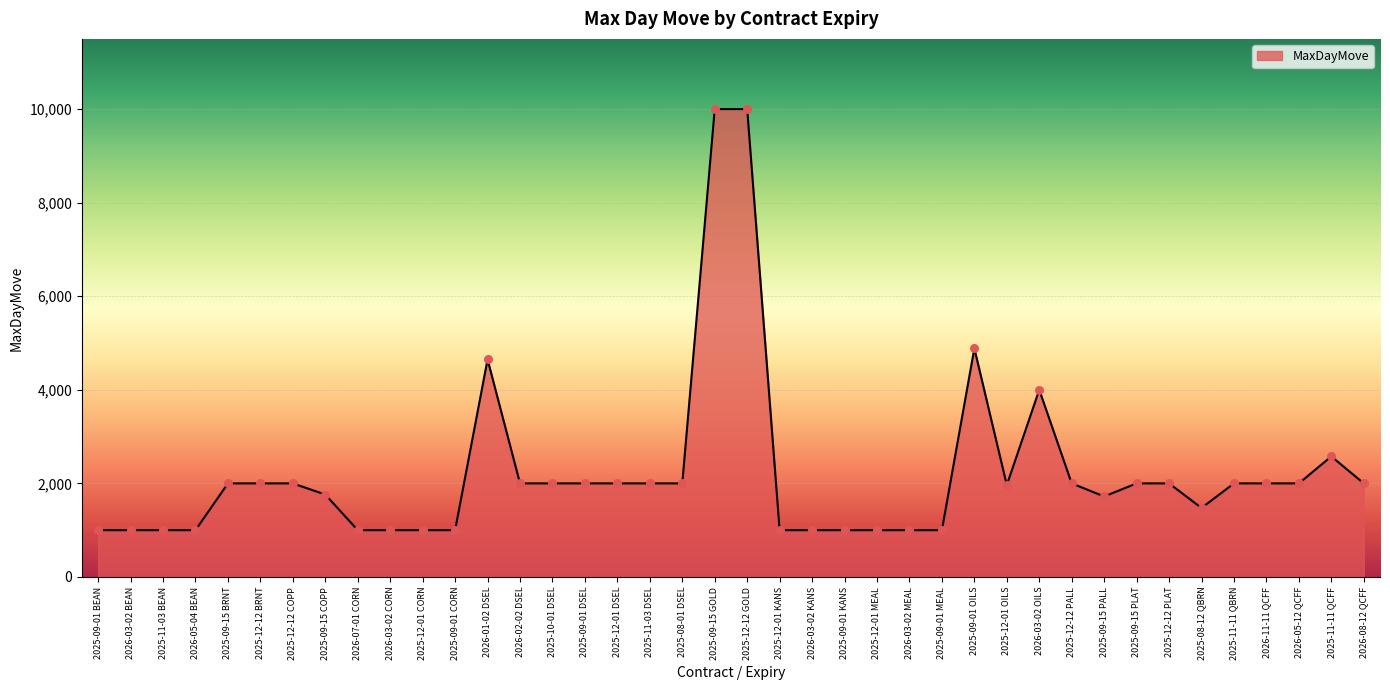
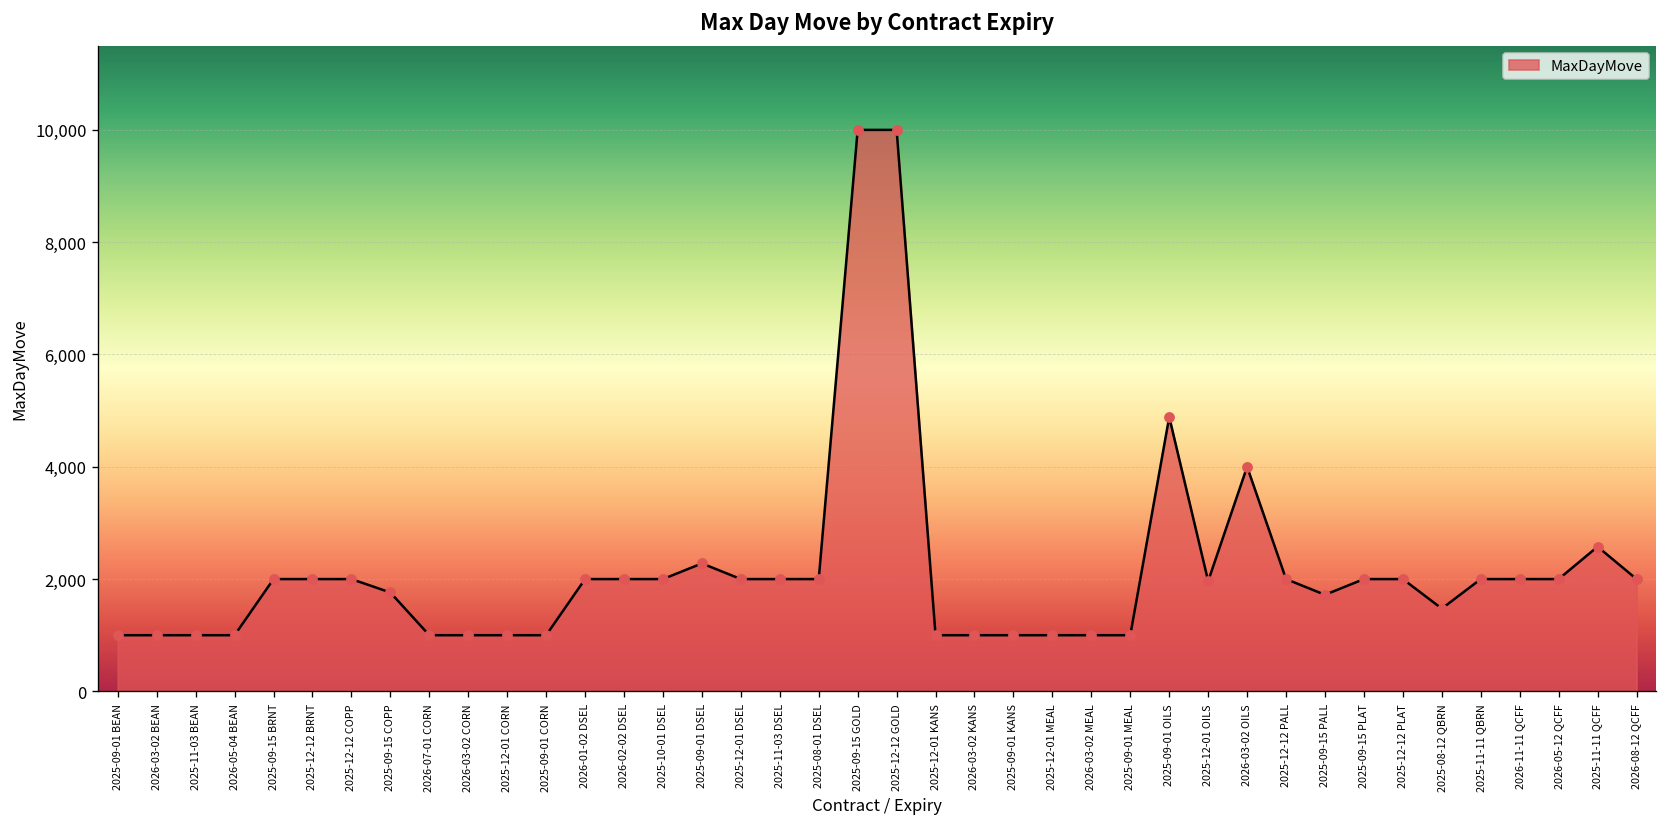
2026-01-02 DSEL: 4,700 -> 2,000
2025-09-01 DSEL: 2,000 -> 2,300
